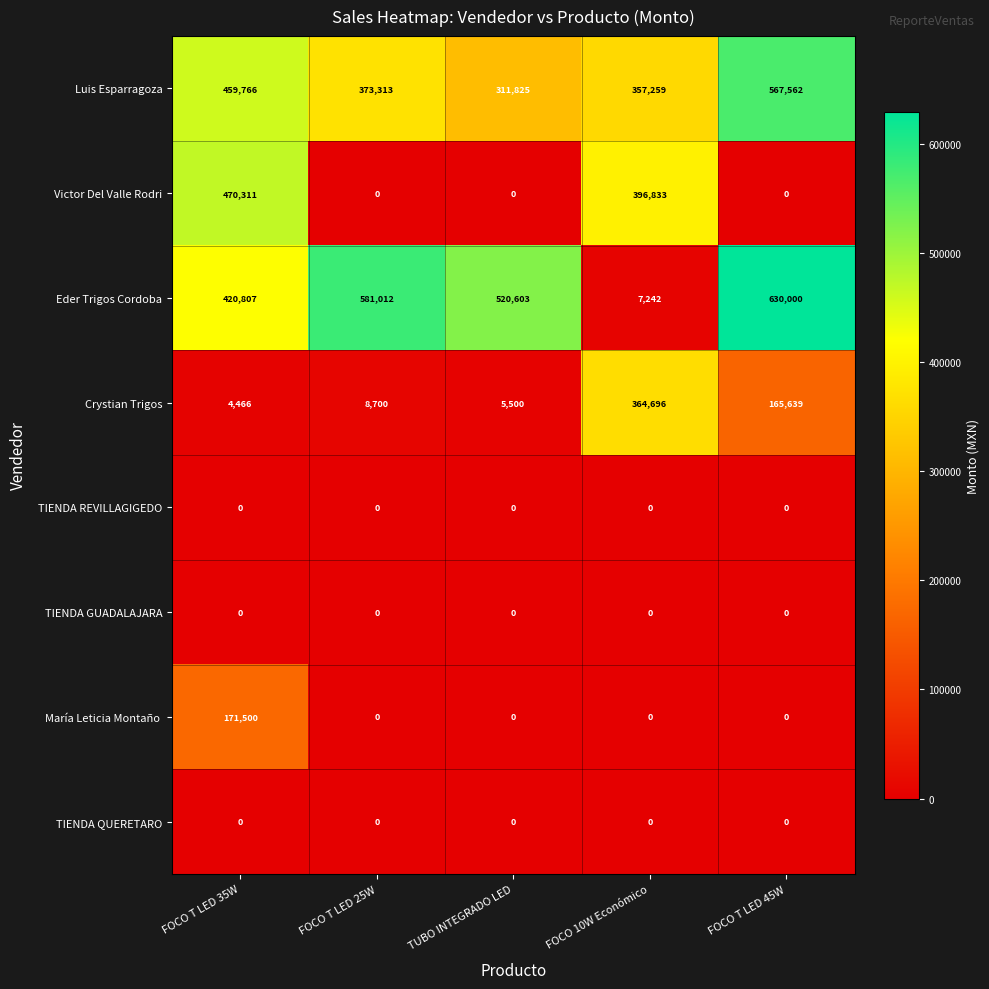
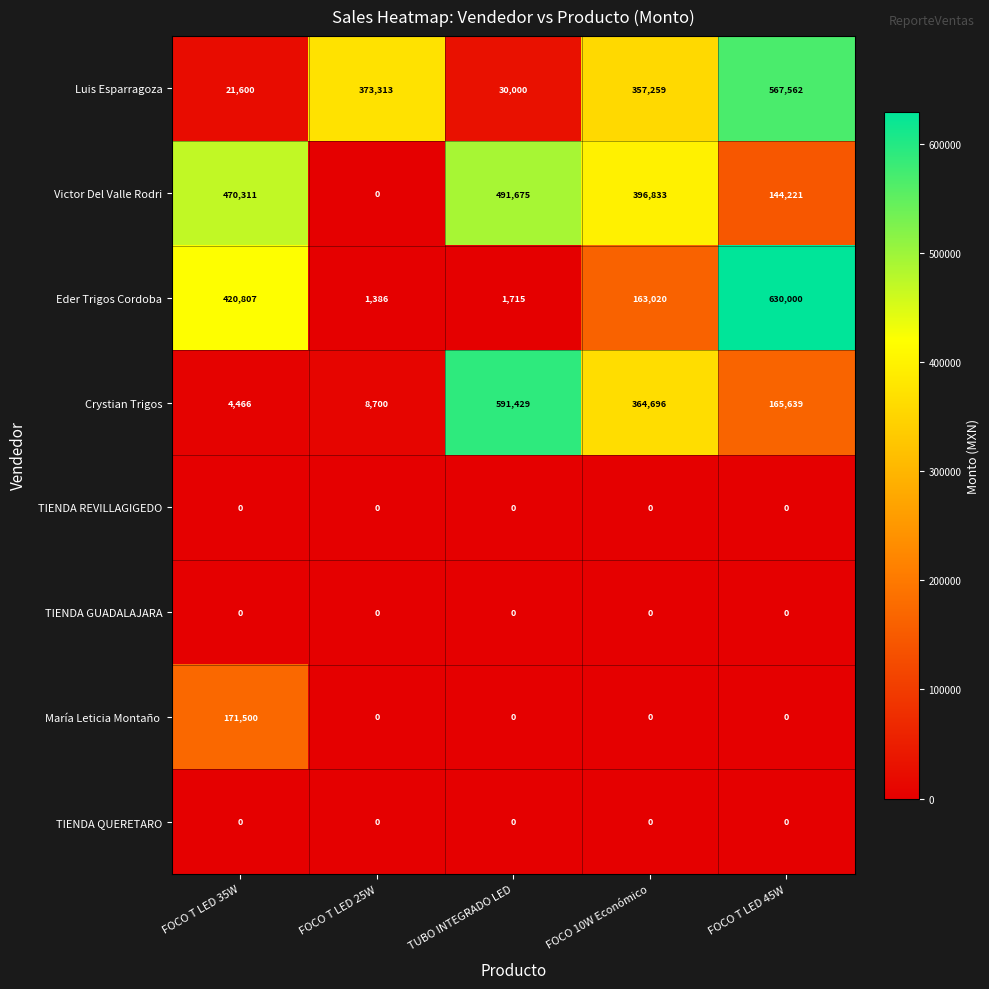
Luis Esparragoza, FOCO T LED 35W: 459,766 -> 21,600
Luis Esparragoza, TUBO INTEGRADO LED: 311,825 -> 30,000
Victor Del Valle Rodri, TUBO INTEGRADO LED: 0 -> 491,675
Victor Del Valle Rodri, FOCO T LED 45W: 0 -> 144,221
Eder Trigos Cordoba, FOCO T LED 25W: 581,012 -> 1,386
Eder Trigos Cordoba, TUBO INTEGRADO LED: 520,603 -> 1,715
Eder Trigos Cordoba, FOCO 10W Económico: 7,242 -> 163,020
Crystian Trigos, TUBO INTEGRADO LED: 5,500 -> 591,429
